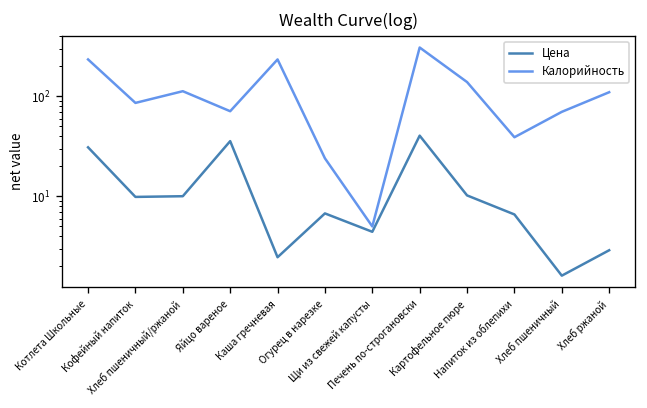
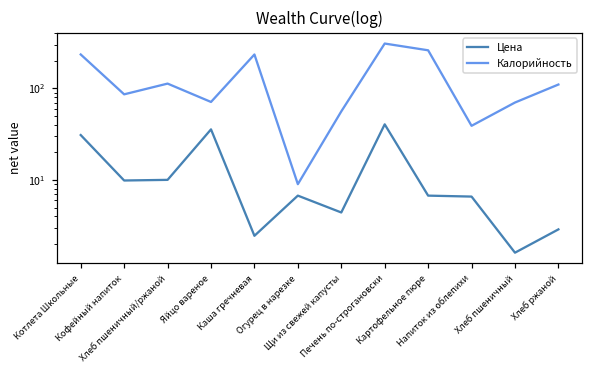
Калорийность, Огурец в нарезке: 24 -> 9
Калорийность, Щи из свежей капусты: 5 -> 60
Цена, Картофельное пюре: 10 -> 7
Калорийность, Картофельное пюре: 140 -> 260
